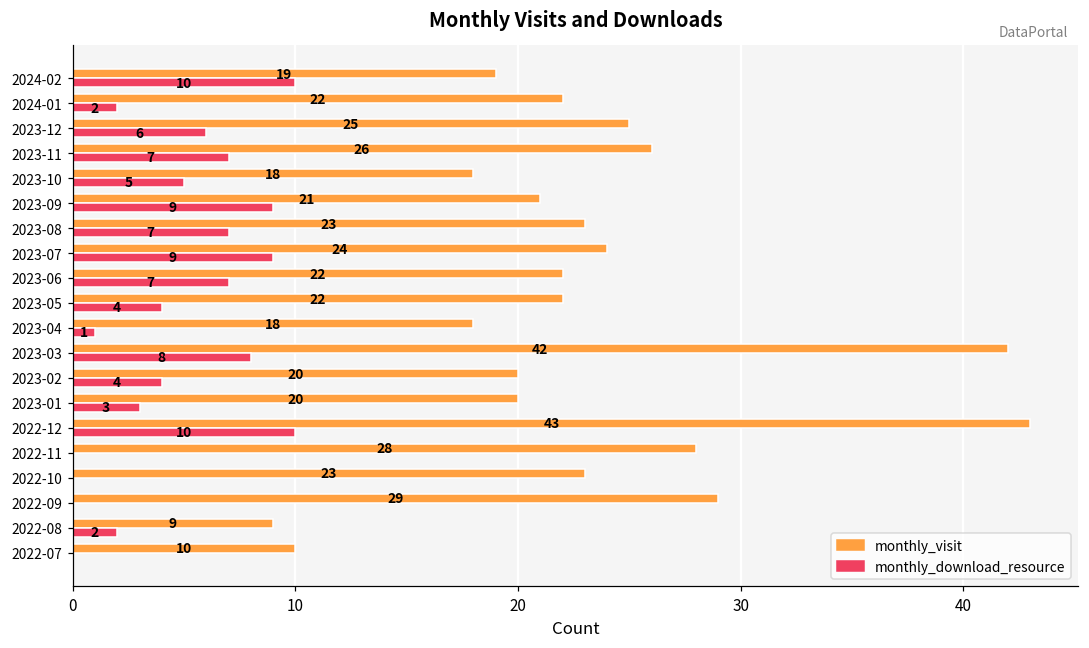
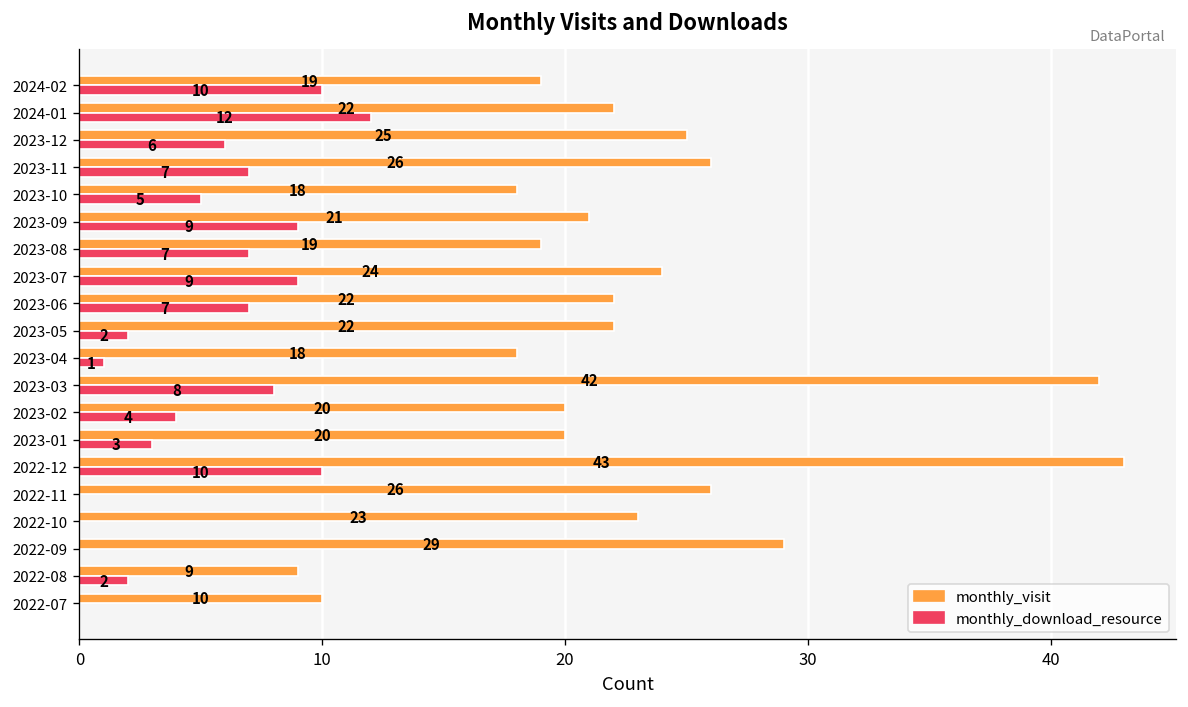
monthly_download_resource, 2024-01: 2 -> 12
monthly_visit, 2023-08: 23 -> 19
monthly_download_resource, 2023-05: 4 -> 2
monthly_visit, 2022-11: 28 -> 26
